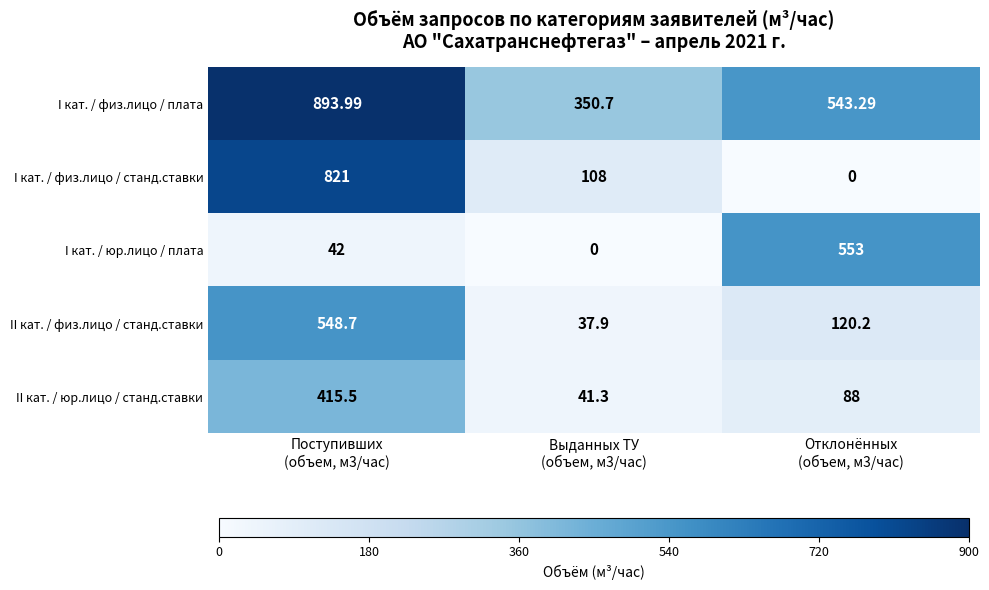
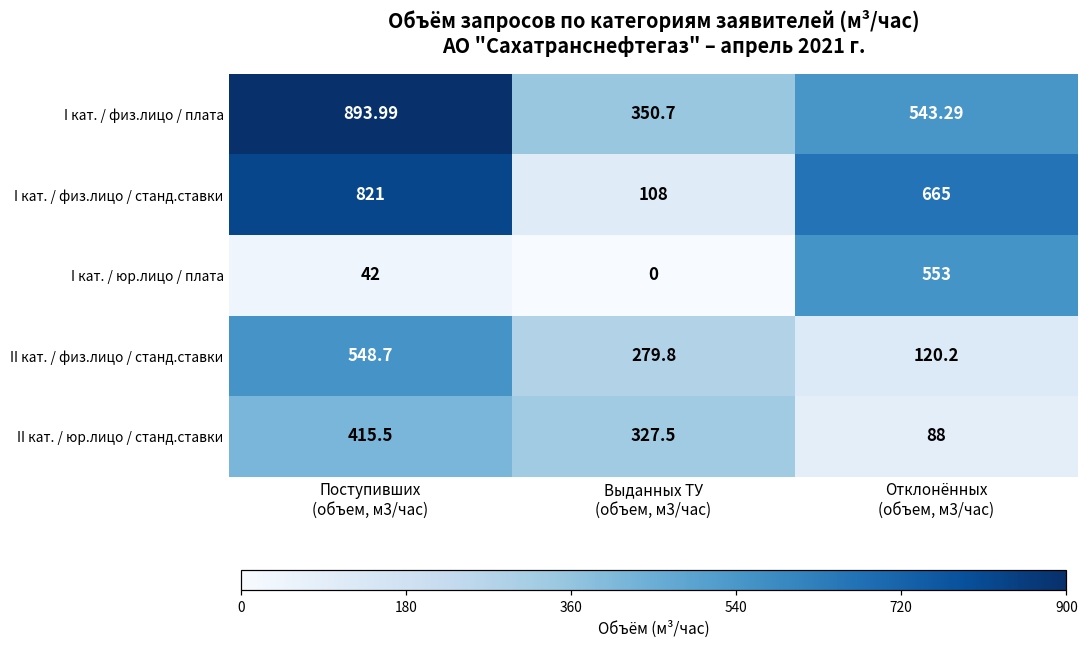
I кат. / физ.лицо / станд.ставки, Отклонённых (объем, м3/час): 0 -> 665
II кат. / физ.лицо / станд.ставки, Выданных ТУ (объем, м3/час): 37.9 -> 279.8
II кат. / юр.лицо / станд.ставки, Выданных ТУ (объем, м3/час): 41.3 -> 327.5
